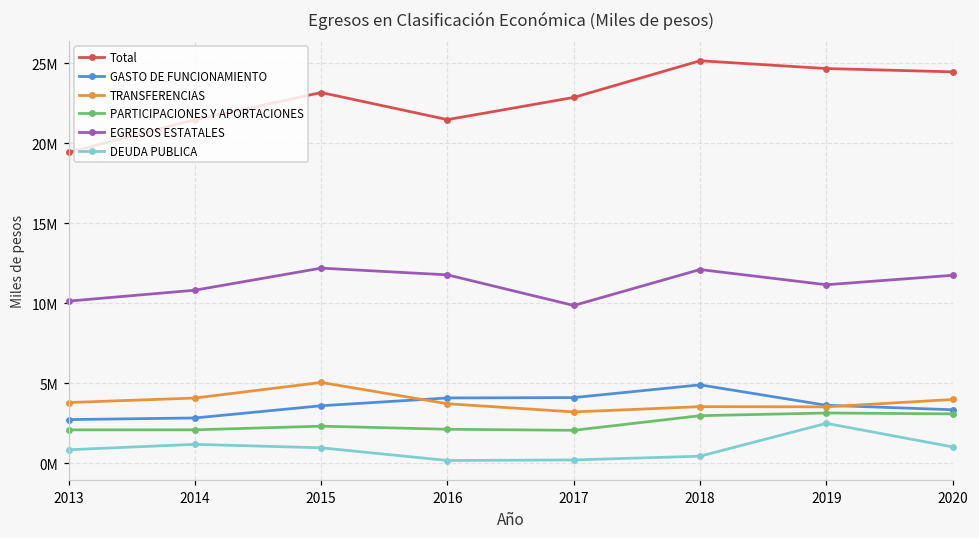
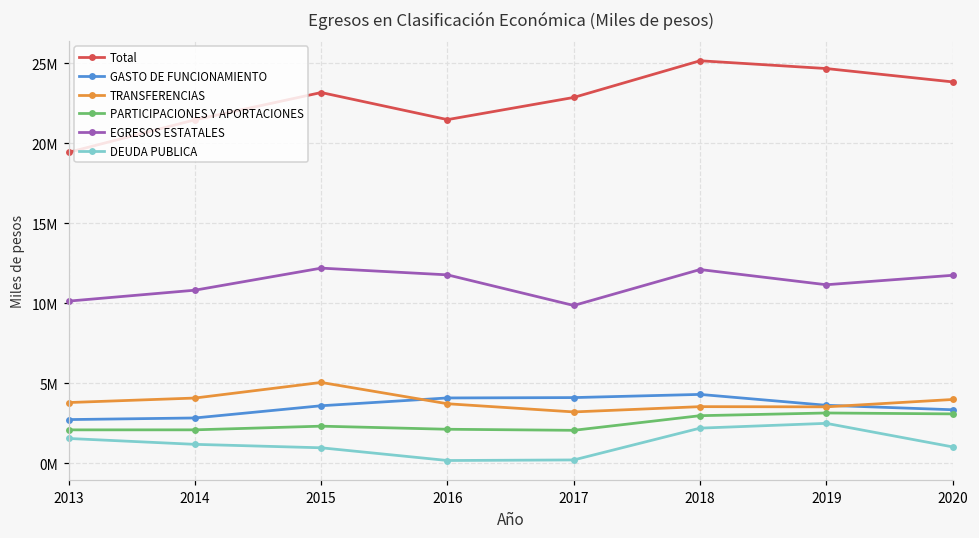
DEUDA PUBLICA, 2013: 900000 -> 1600000
GASTO DE FUNCIONAMIENTO, 2018: 4900000 -> 4300000
DEUDA PUBLICA, 2018: 400000 -> 2200000
Total, 2020: 24500000 -> 23800000
